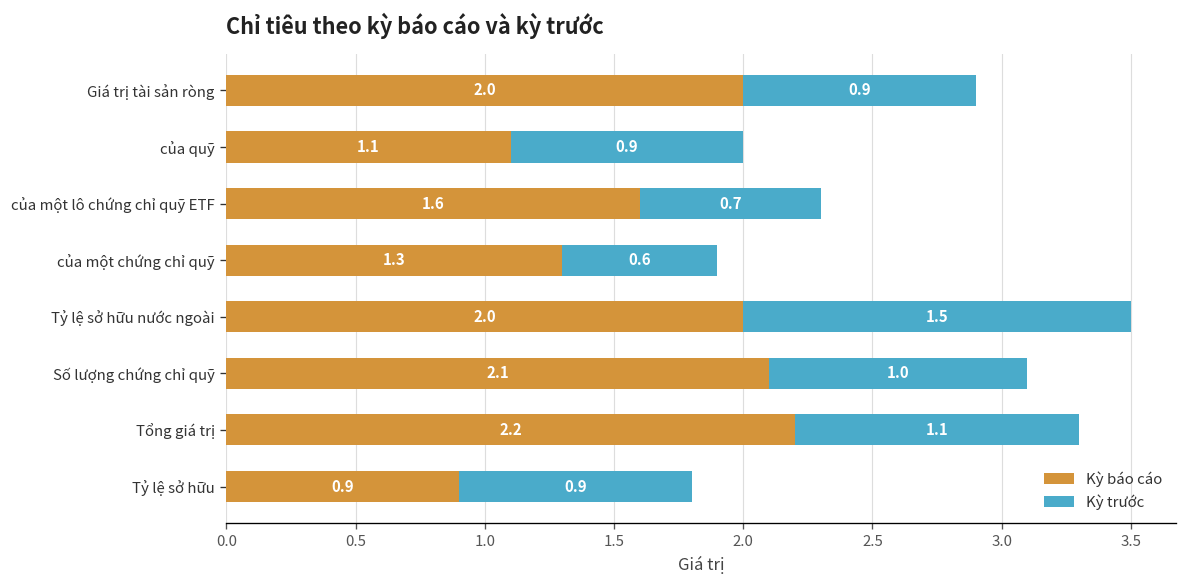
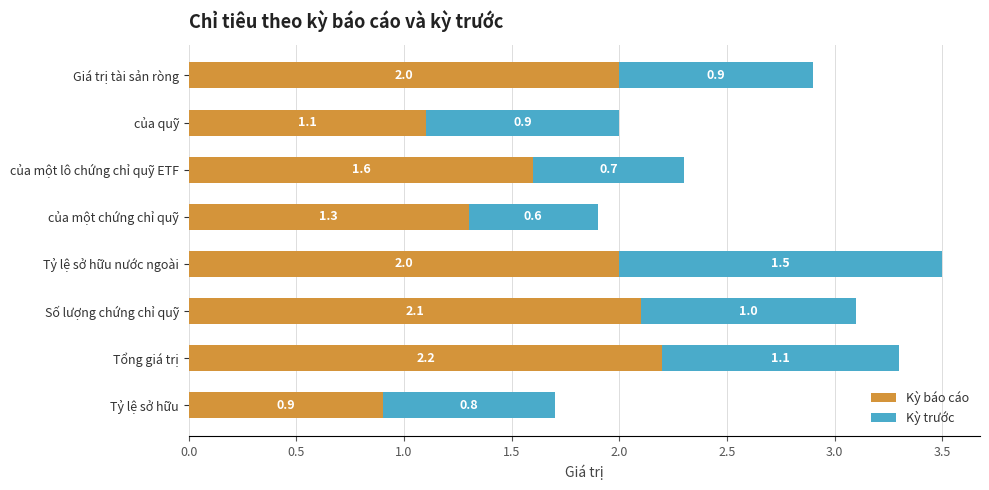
Kỳ trước, Tỷ lệ sở hữu: 0.9 -> 0.8
